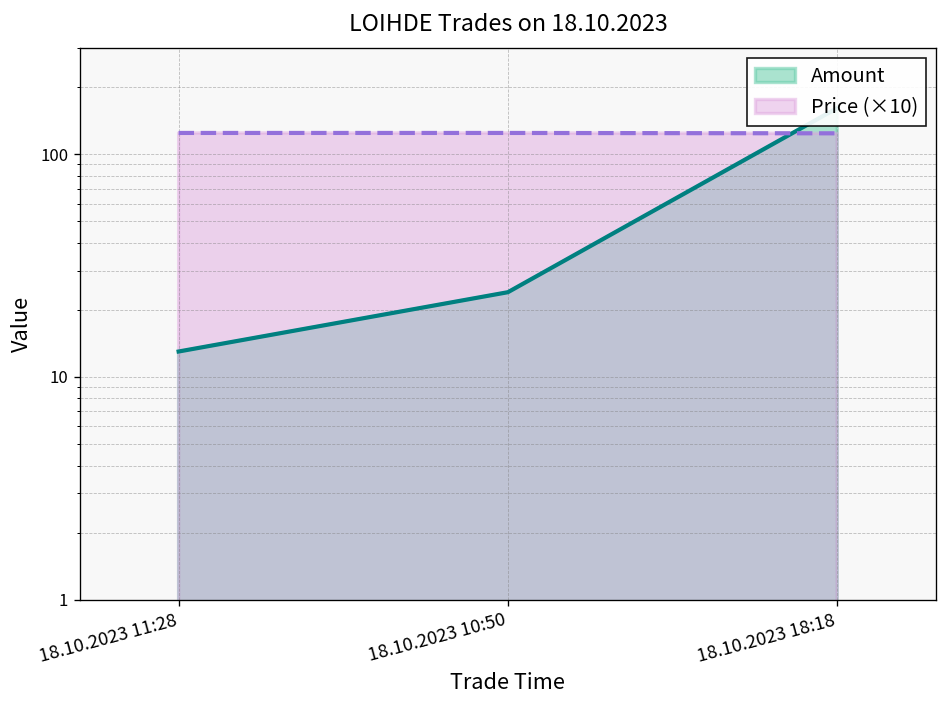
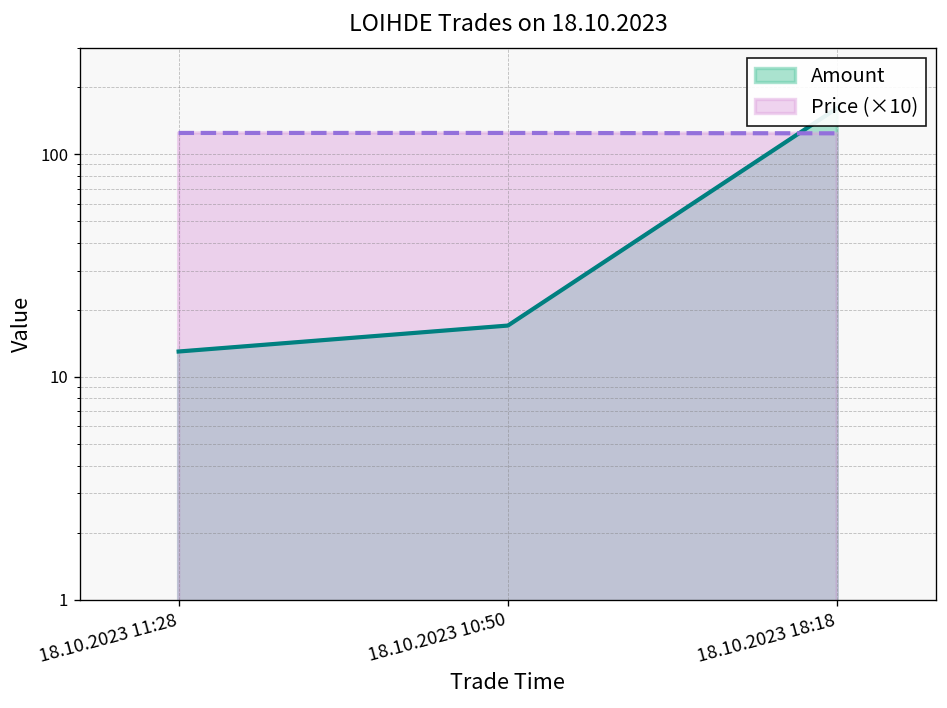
Amount, 18.10.2023 10:50: 24 -> 17
